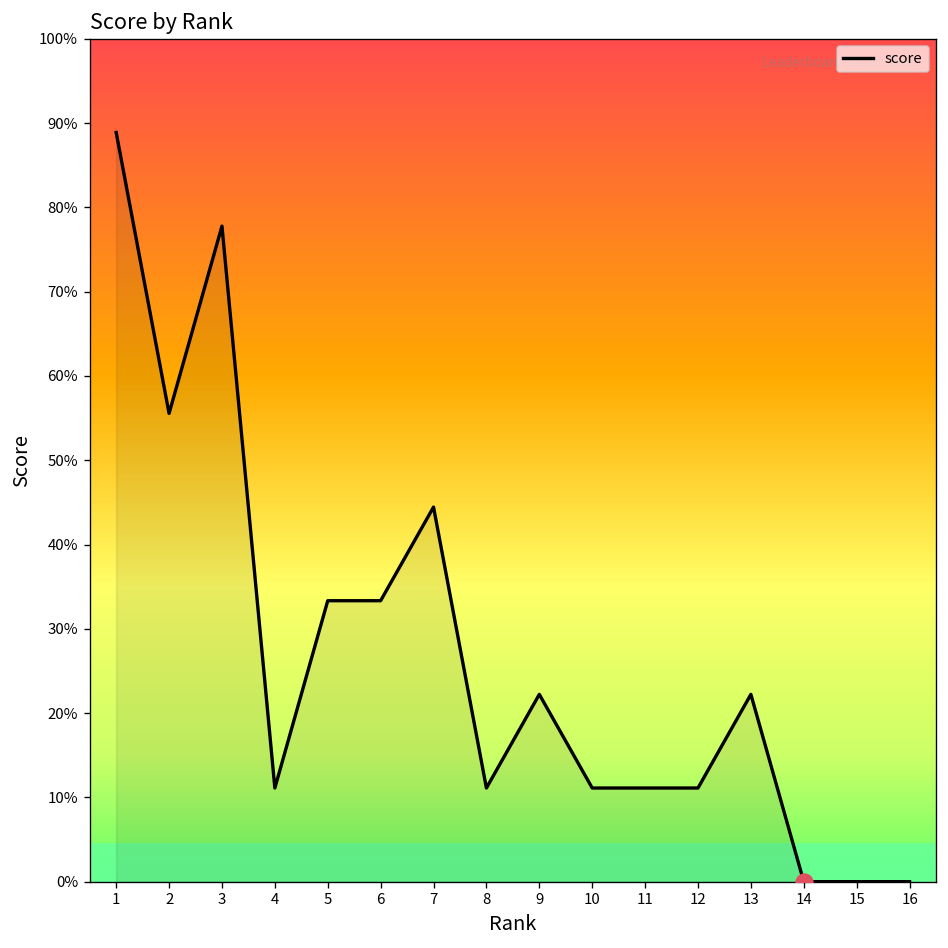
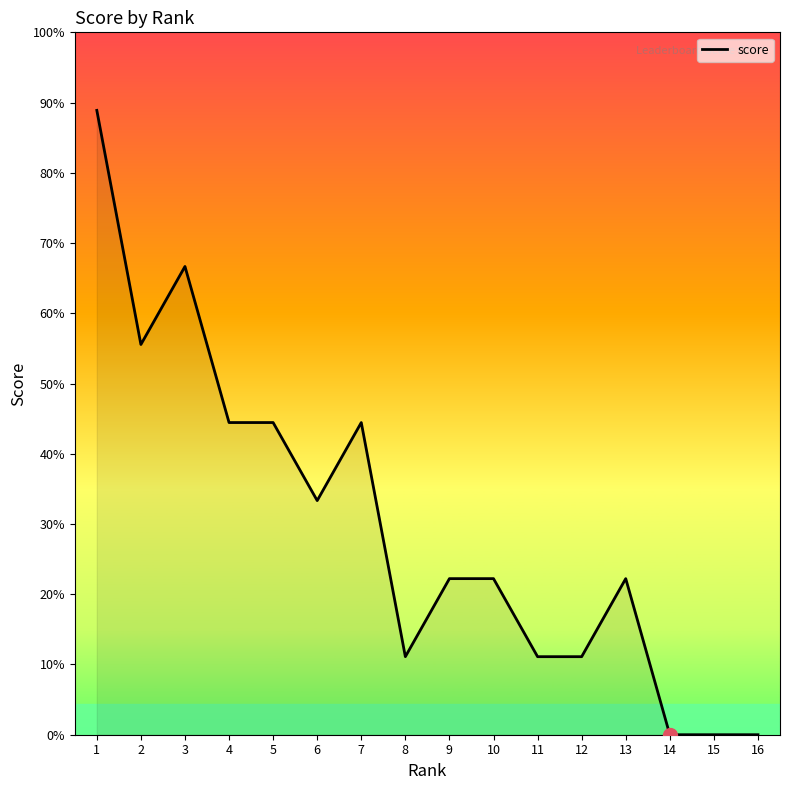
score, 3: 78% -> 67%
score, 4: 11% -> 44%
score, 5: 33% -> 44%
score, 10: 11% -> 22%
